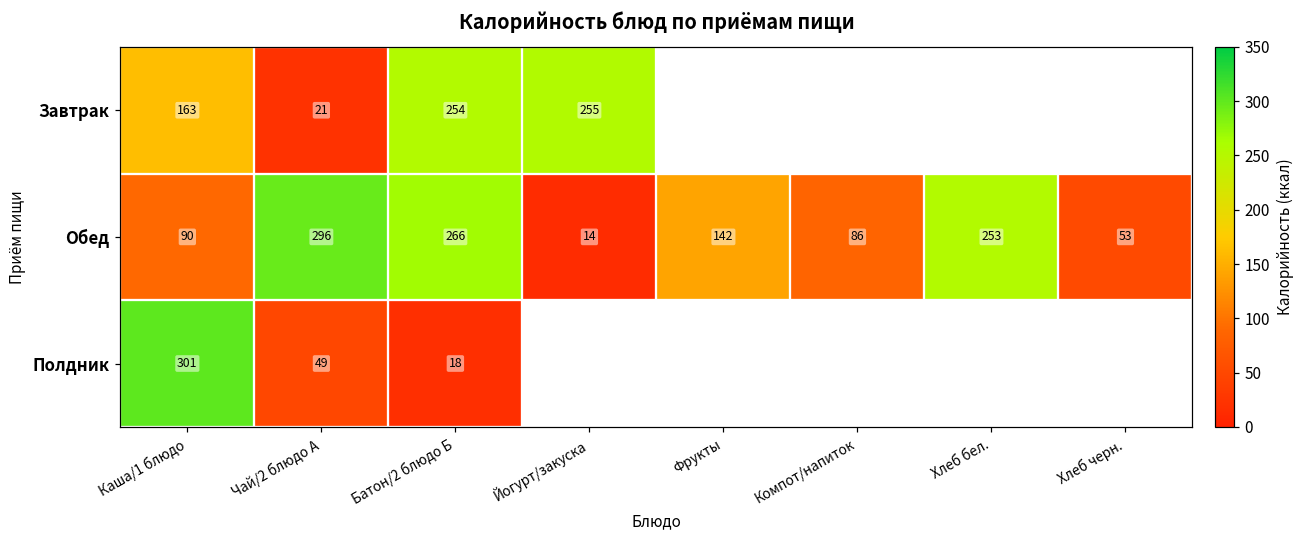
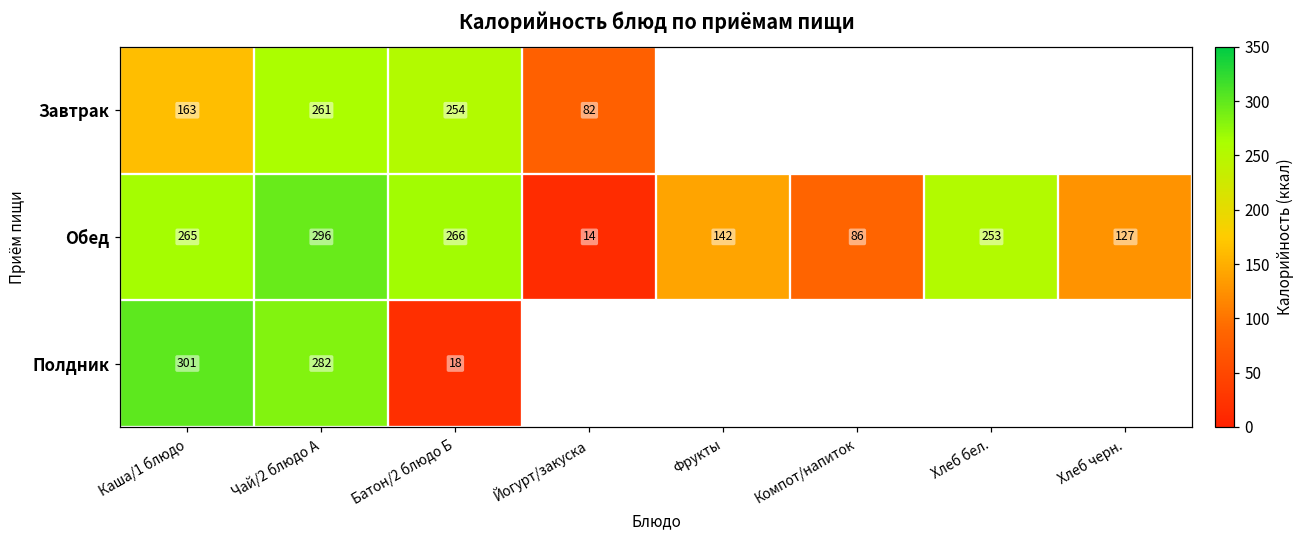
Завтрак, Чай/2 блюдо A: 21 -> 261
Завтрак, Йогурт/закуска: 255 -> 82
Обед, Каша/1 блюдо: 90 -> 265
Обед, Хлеб черн.: 53 -> 127
Полдник, Чай/2 блюдо A: 49 -> 282
